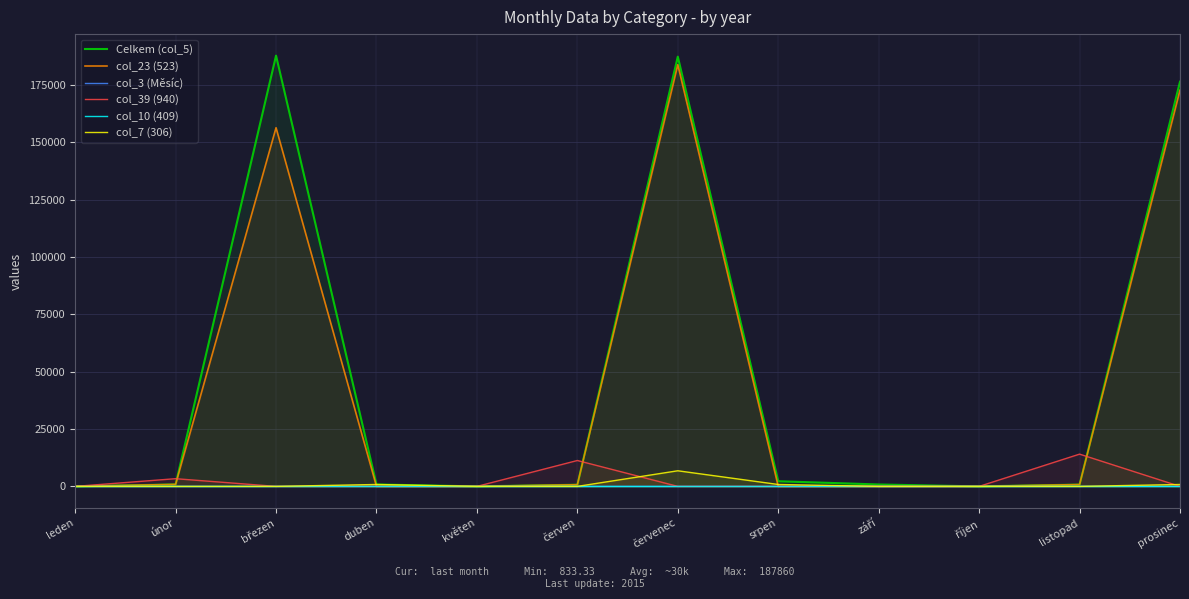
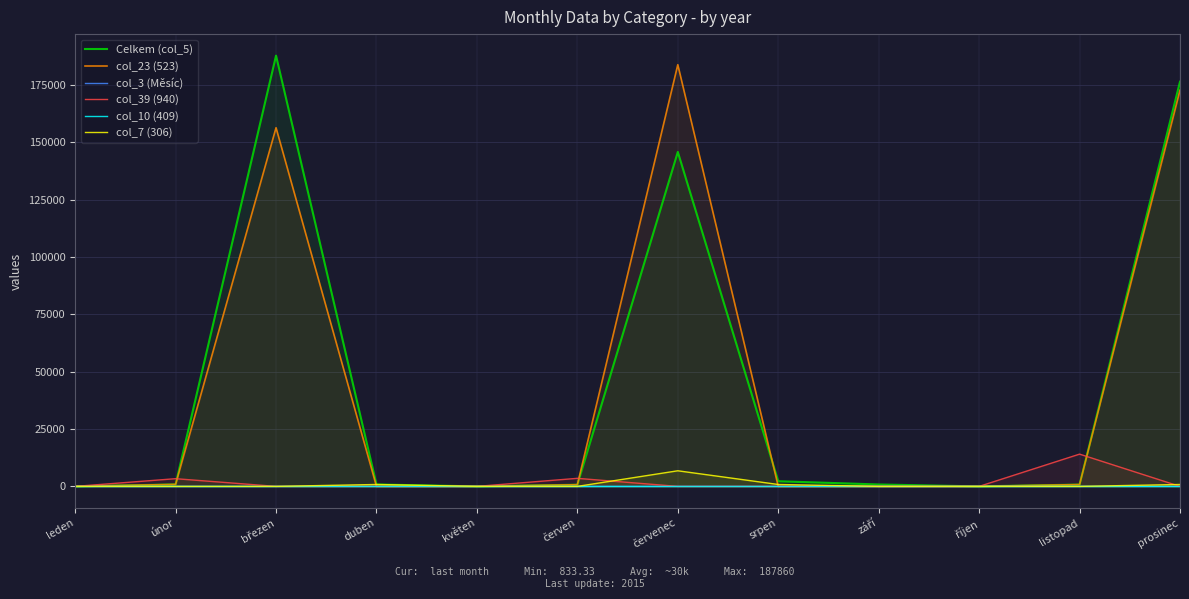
col_39 (940), červen: 11000 -> 4000
Celkem (col_5), červenec: 187000 -> 146000
